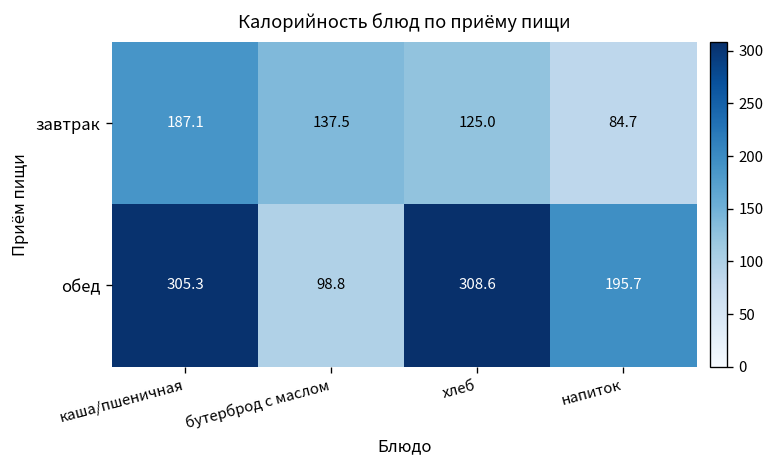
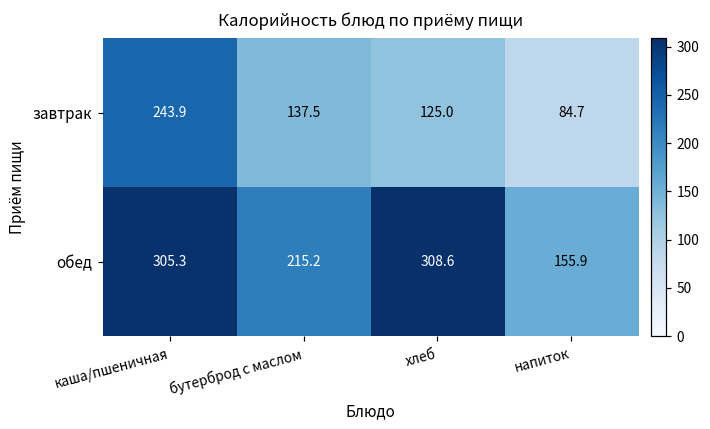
завтрак, каша/пшеничная: 187.1 -> 243.9
обед, бутерброд с маслом: 98.8 -> 215.2
обед, напиток: 195.7 -> 155.9
